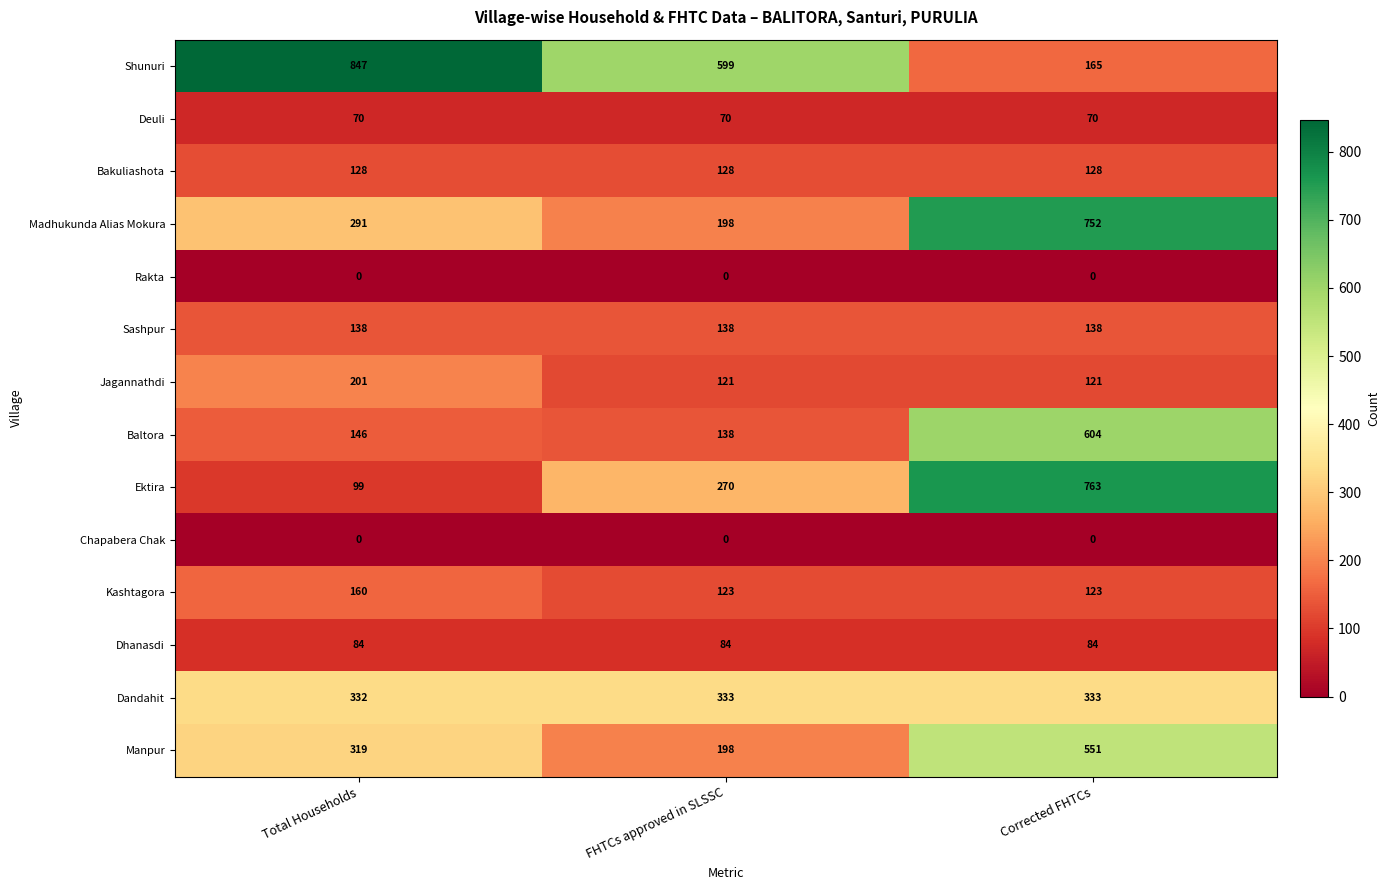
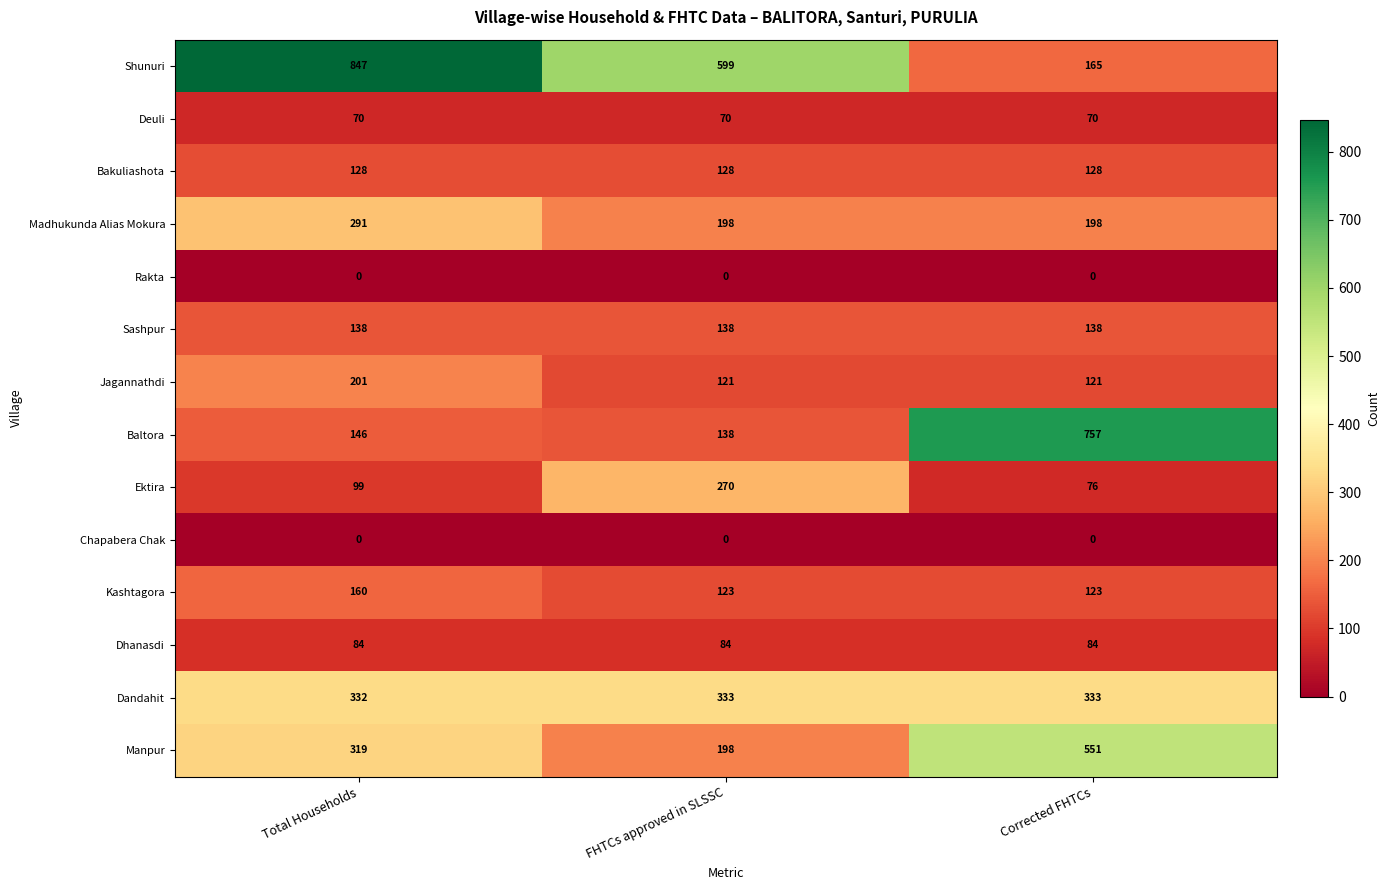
Madhukunda Alias Mokura, Corrected FHTCs: 752 -> 198
Baltora, Corrected FHTCs: 604 -> 757
Ektira, Corrected FHTCs: 763 -> 76
